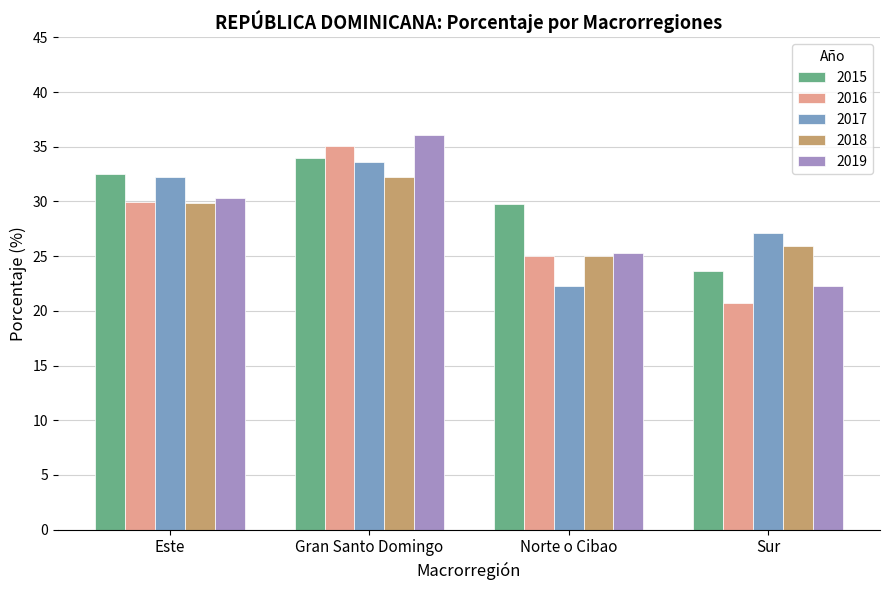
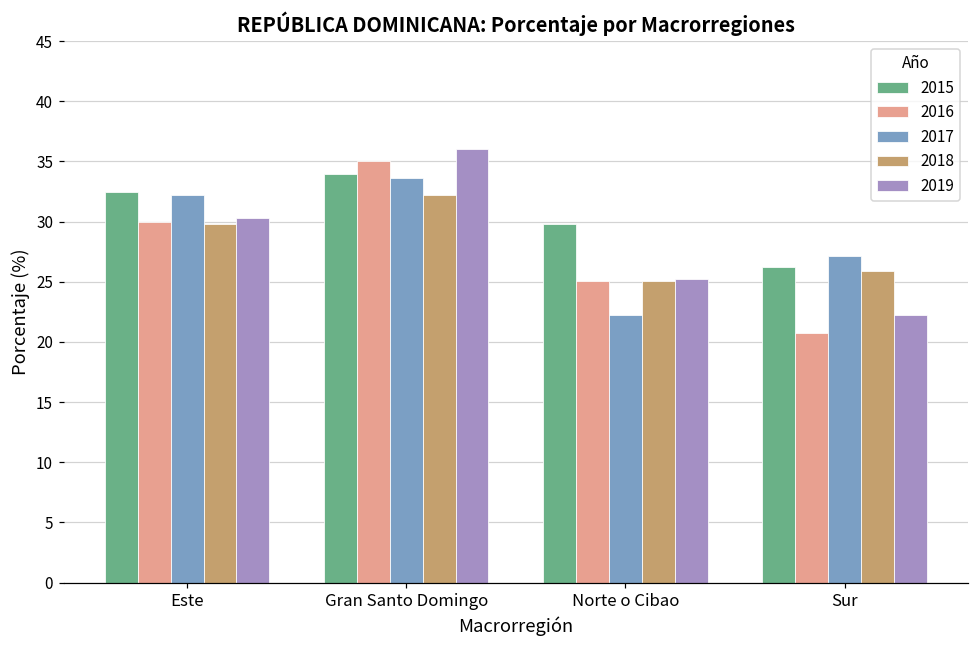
2015, Sur: 23.6 -> 26.2
